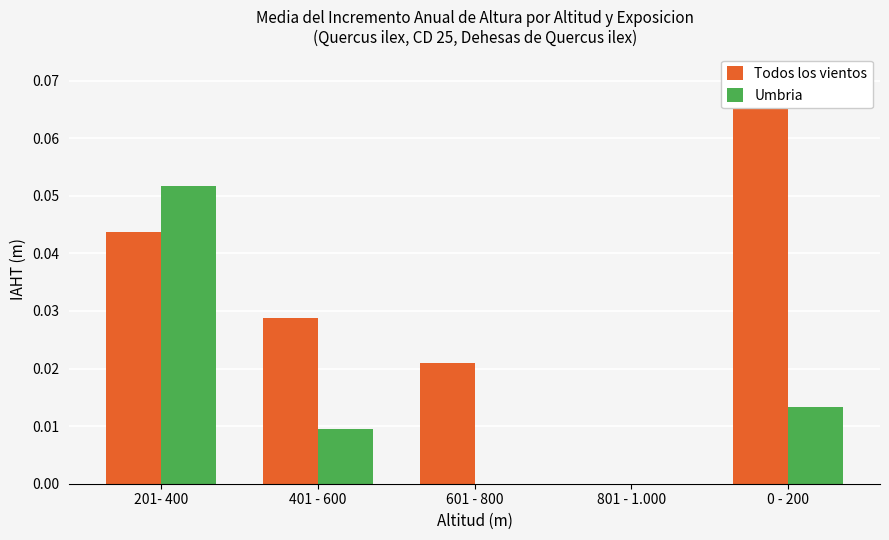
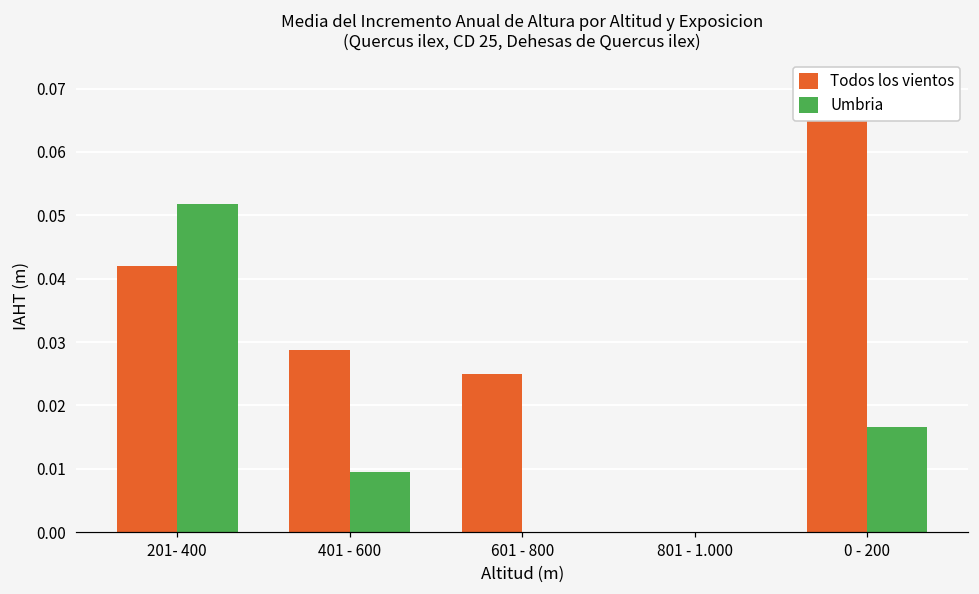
Todos los vientos, 201- 400: 0.044 -> 0.042
Todos los vientos, 601 - 800: 0.021 -> 0.025
Umbria, 0 - 200: 0.013 -> 0.017
